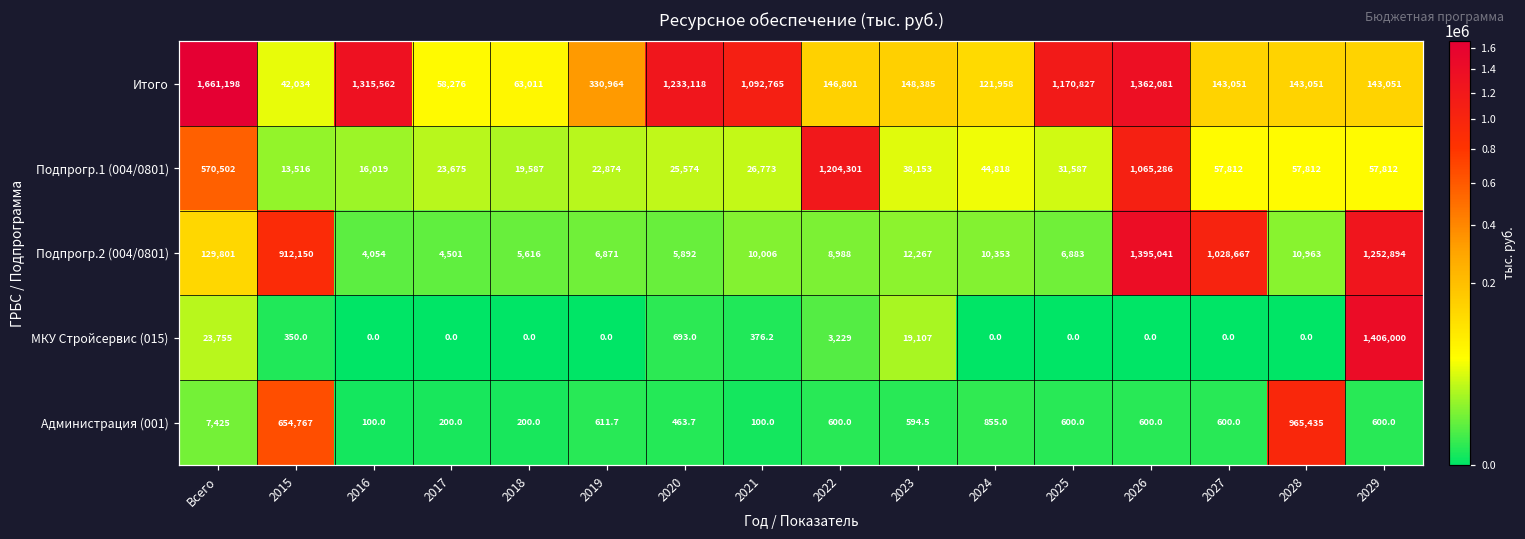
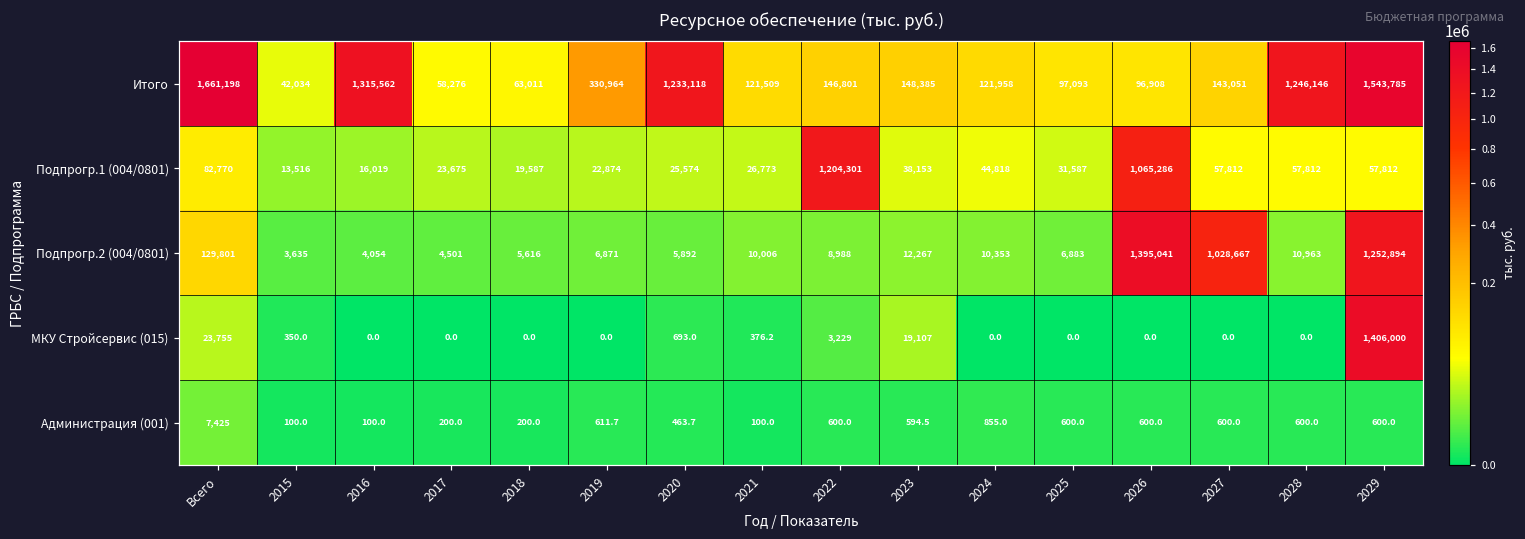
Итого, 2021: 1,092,765 -> 121,509
Итого, 2025: 1,170,827 -> 97,093
Итого, 2026: 1,362,081 -> 96,908
Итого, 2028: 143,051 -> 1,246,146
Итого, 2029: 143,051 -> 1,543,785
Подпрогр.1 (004/0801), Всего: 570,502 -> 82,770
Подпрогр.2 (004/0801), 2015: 912,150 -> 3,635
Администрация (001), 2015: 654,767 -> 100.0
Администрация (001), 2028: 965,435 -> 600.0
